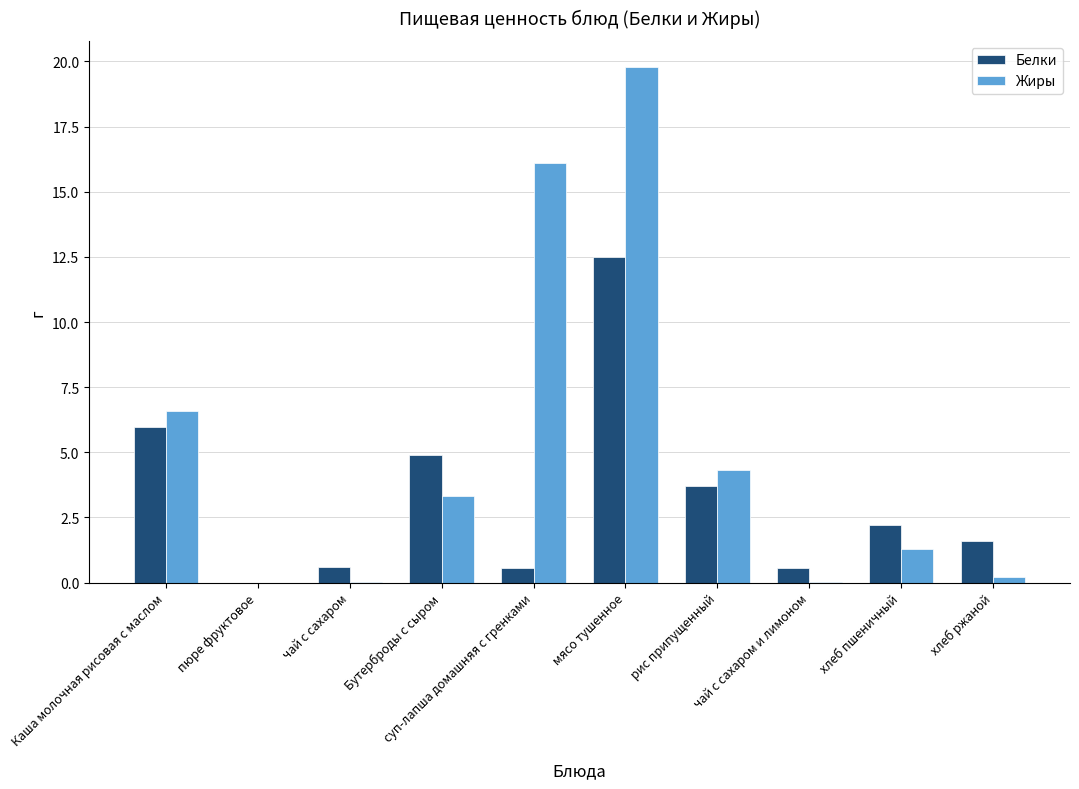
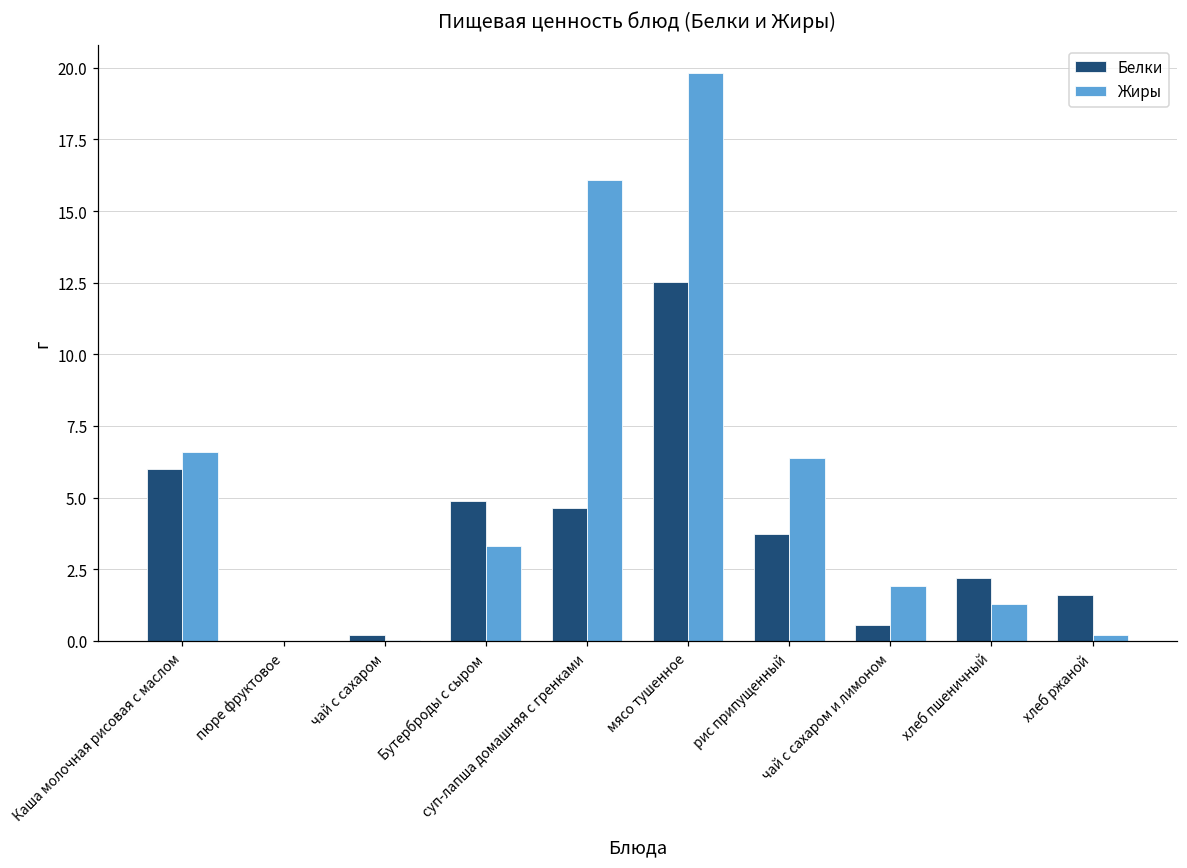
Белки, чай с сахаром: 0.6 -> 0.2
Белки, суп-лапша домашняя с гренками: 0.5 -> 4.6
Жиры, рис припущенный: 4.3 -> 6.4
Жиры, чай с сахаром и лимоном: 0.0 -> 1.9
